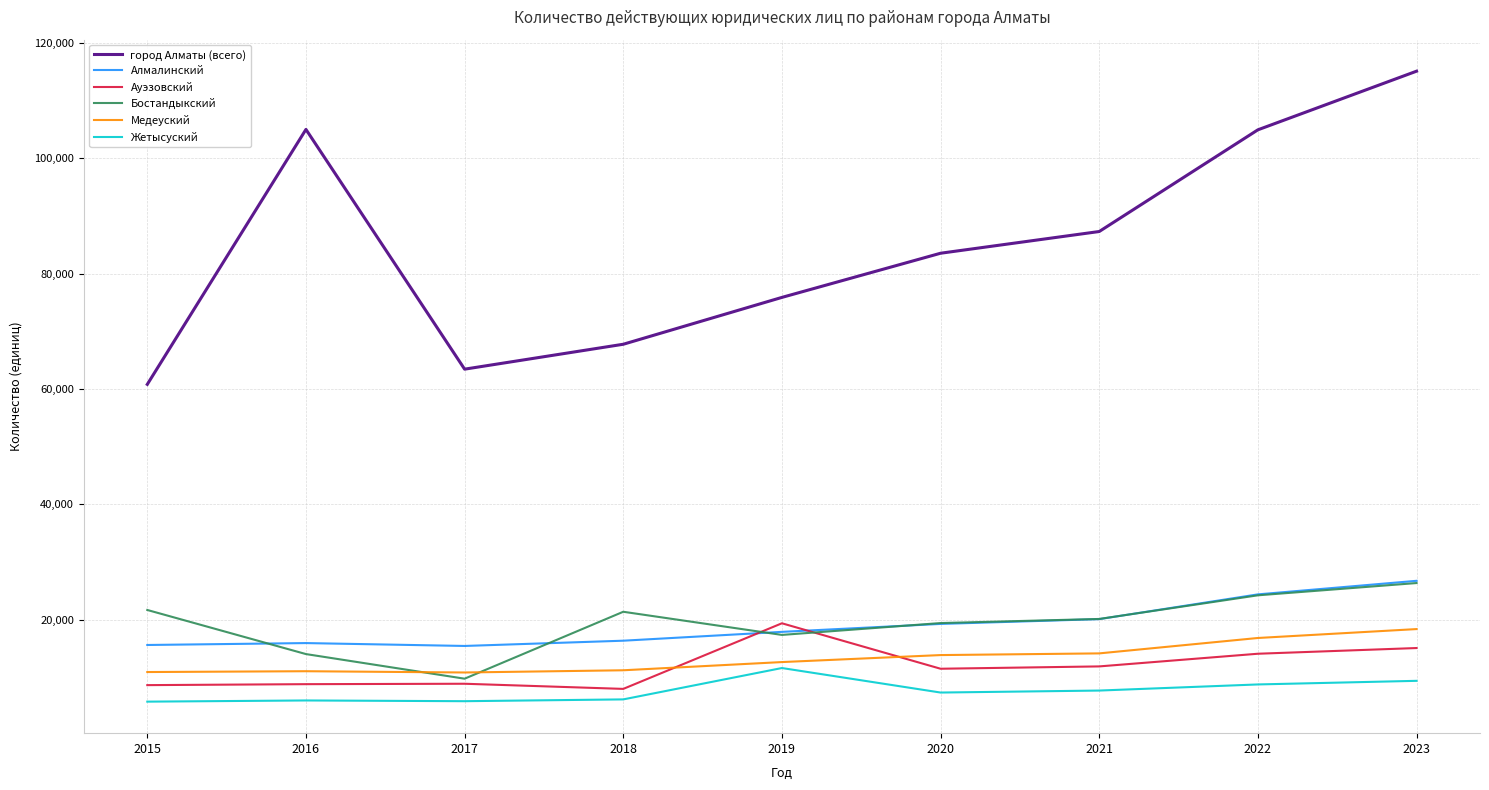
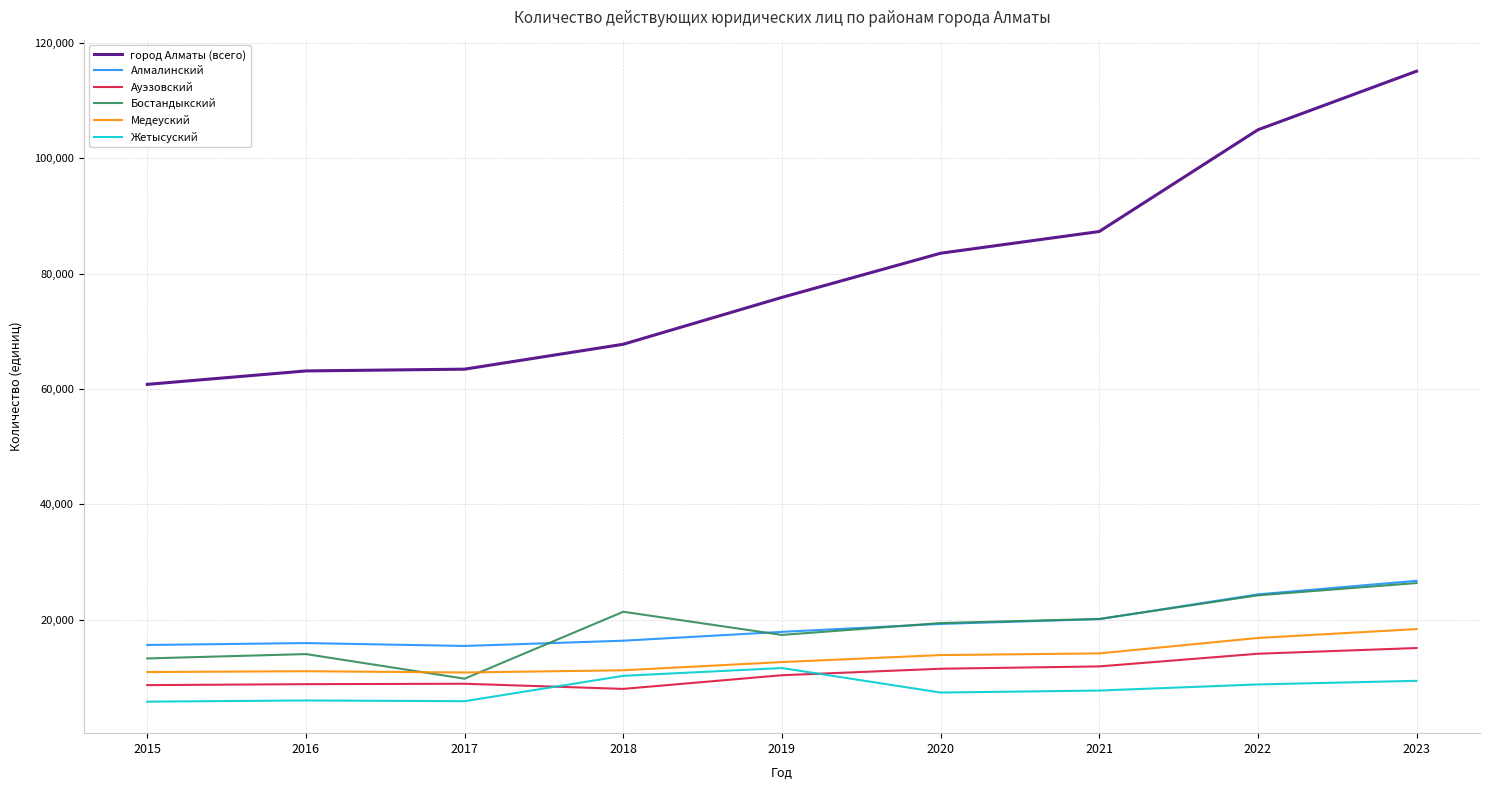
Бостандыкский, 2015: 22,000 -> 13,000
город Алматы (всего), 2016: 105,000 -> 63,000
Жетысуский, 2018: 6,000 -> 10,000
Ауэзовский, 2019: 19,000 -> 10,000
